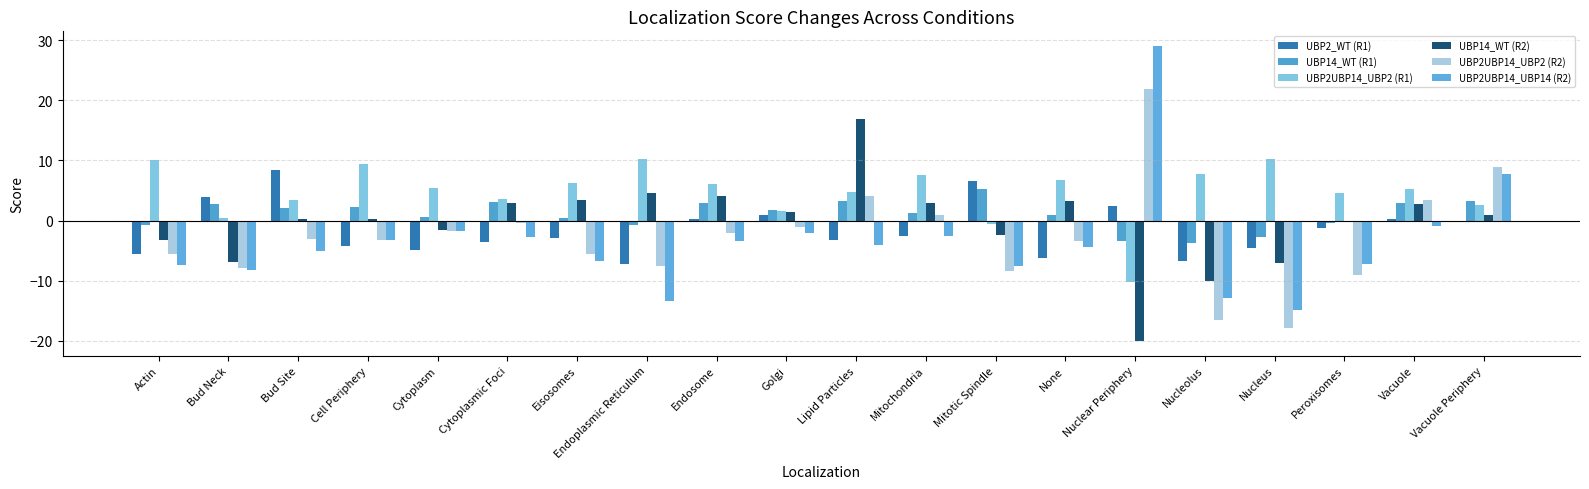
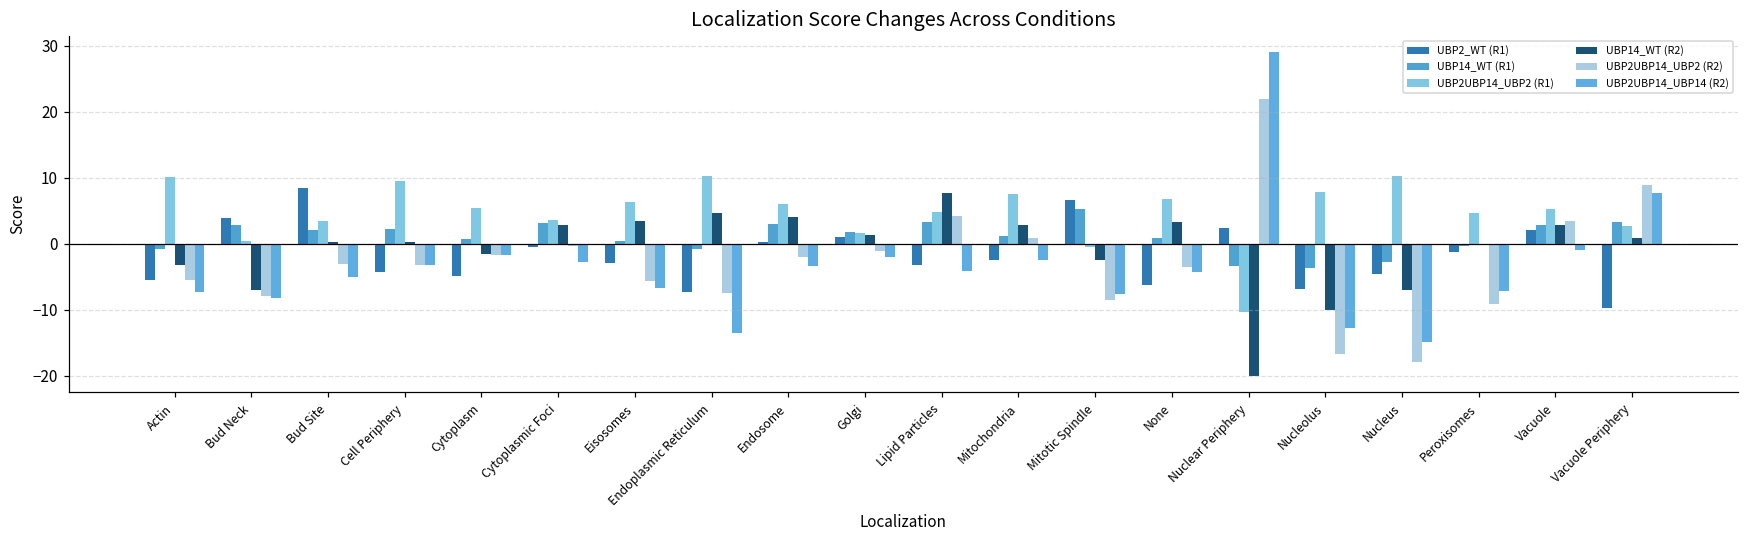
UBP2_WT (R1), Cytoplasmic Foci: -4 -> -1
UBP14_WT (R2), Lipid Particles: 17 -> 8
UBP2_WT (R1), Vacuole: 0 -> 2
UBP2_WT (R1), Vacuole Periphery: 0 -> -10
